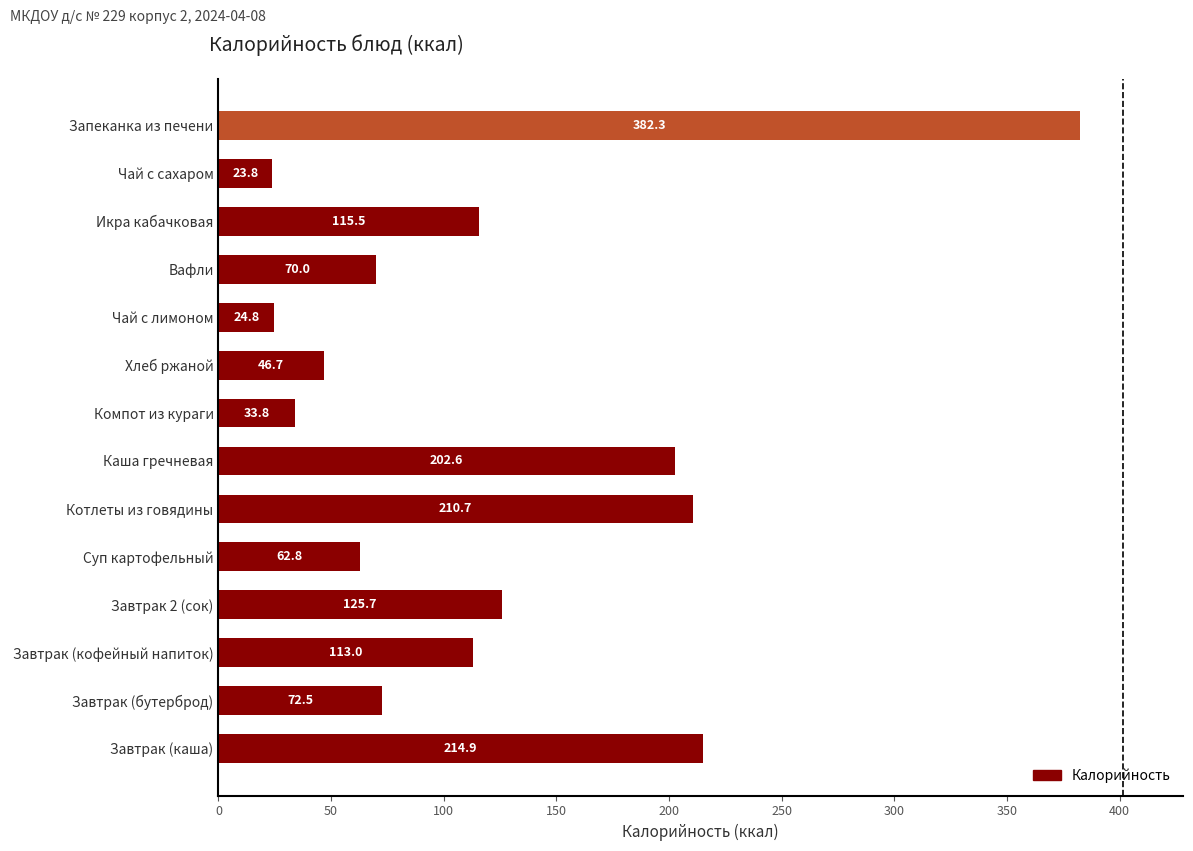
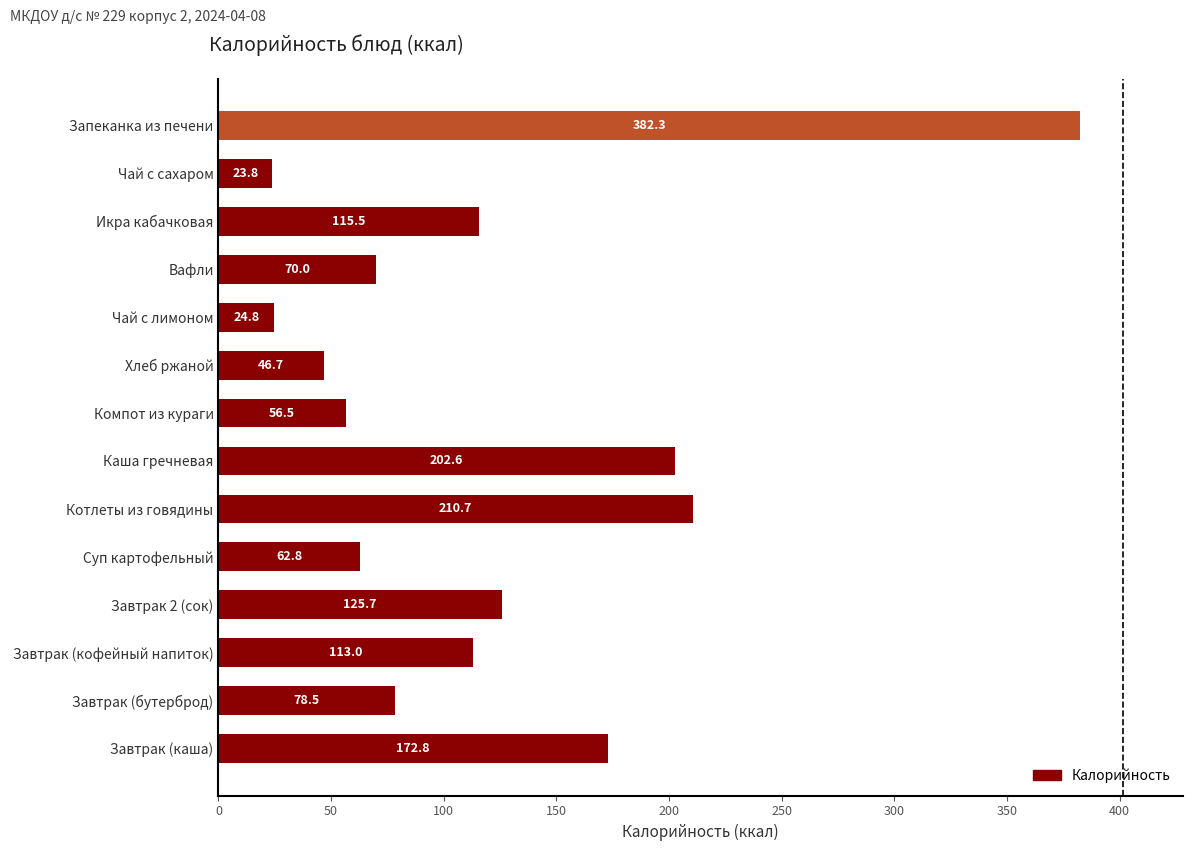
Компот из кураги: 33.8 -> 56.5
Завтрак (бутерброд): 72.5 -> 78.5
Завтрак (каша): 214.9 -> 172.8
